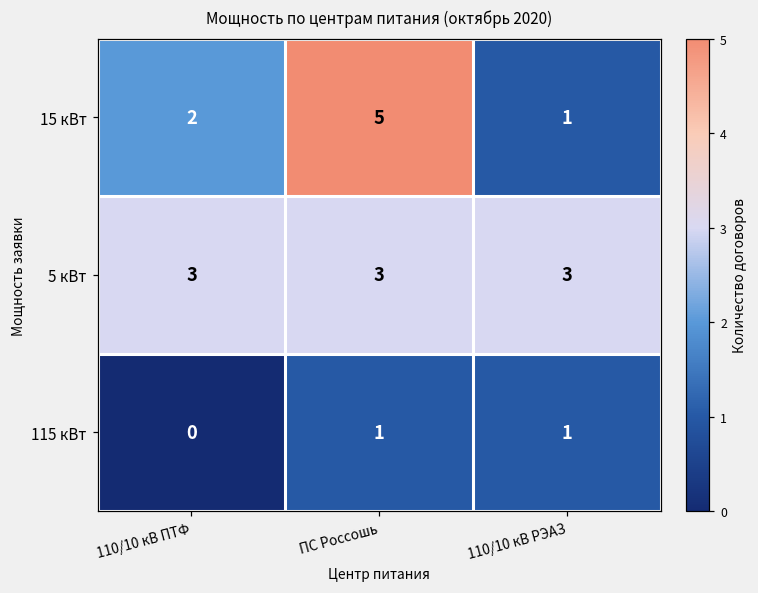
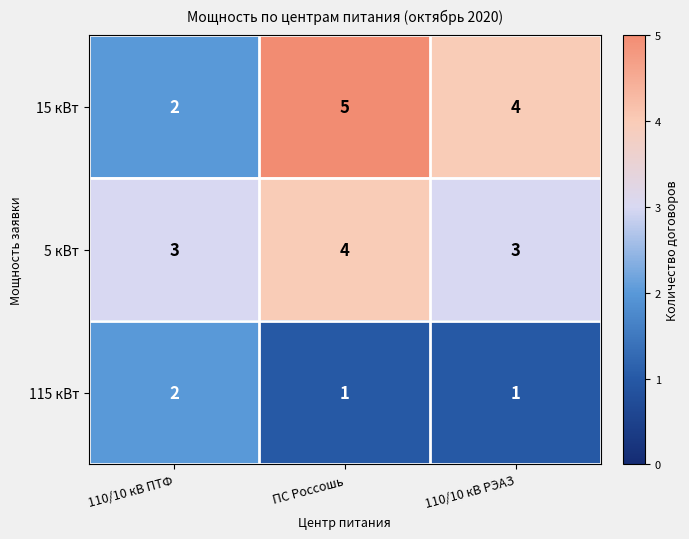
15 кВт, 110/10 кВ РЭАЗ: 1 -> 4
5 кВт, ПС Россошь: 3 -> 4
115 кВт, 110/10 кВ ПТФ: 0 -> 2
